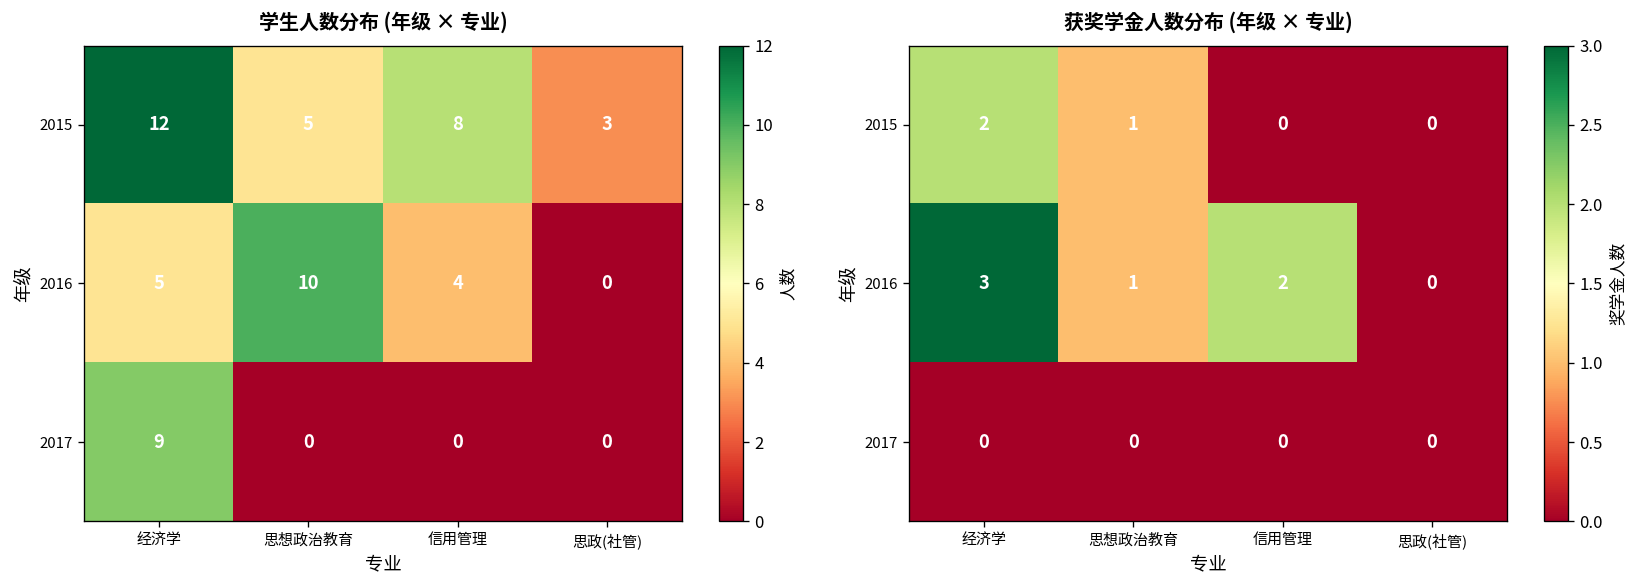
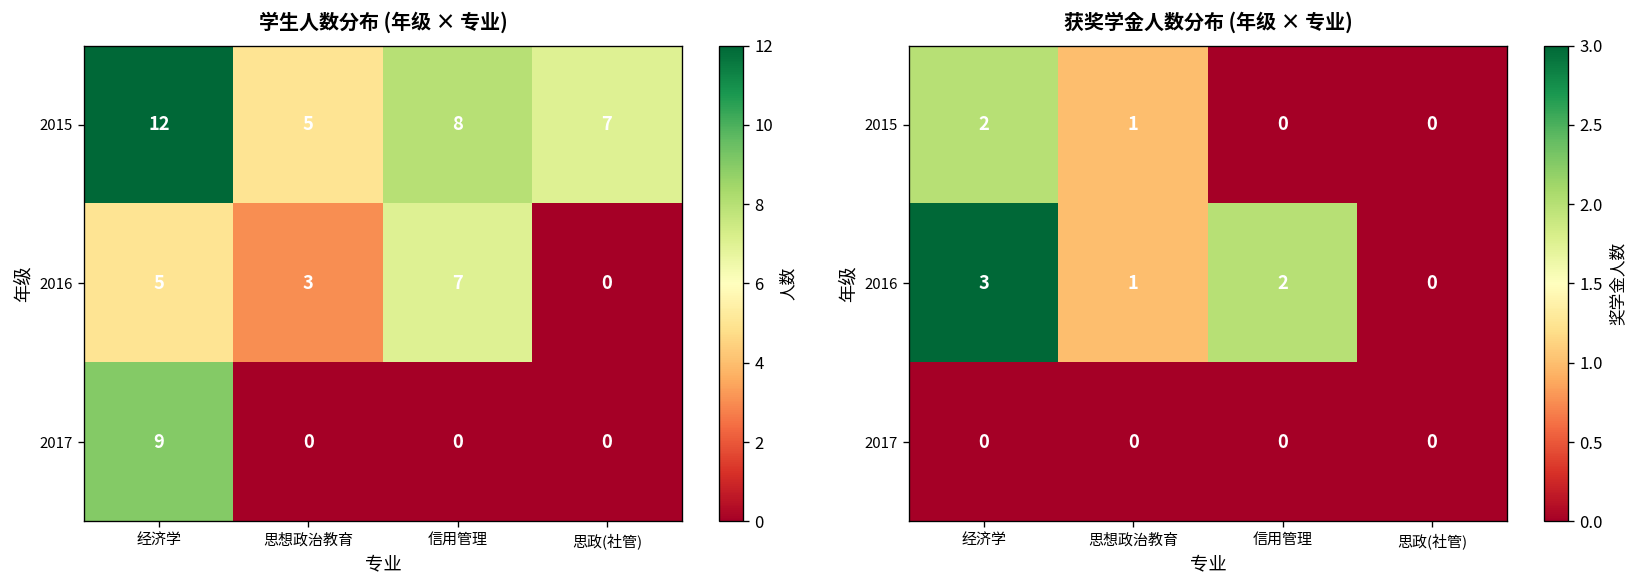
学生人数分布 (年级 × 专业), 2015, 思政(社管): 3 -> 7
学生人数分布 (年级 × 专业), 2016, 思想政治教育: 10 -> 3
学生人数分布 (年级 × 专业), 2016, 信用管理: 4 -> 7
